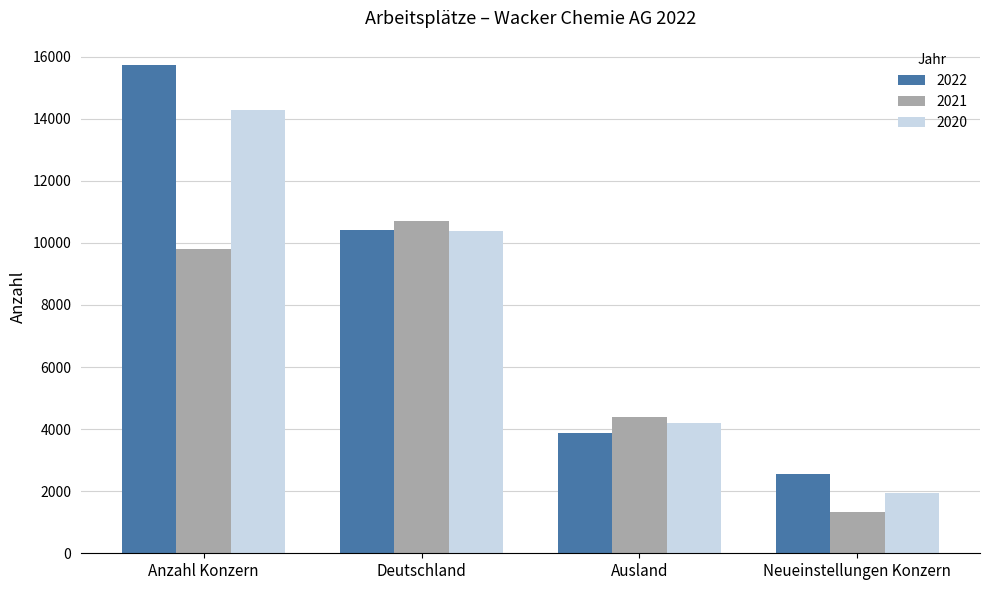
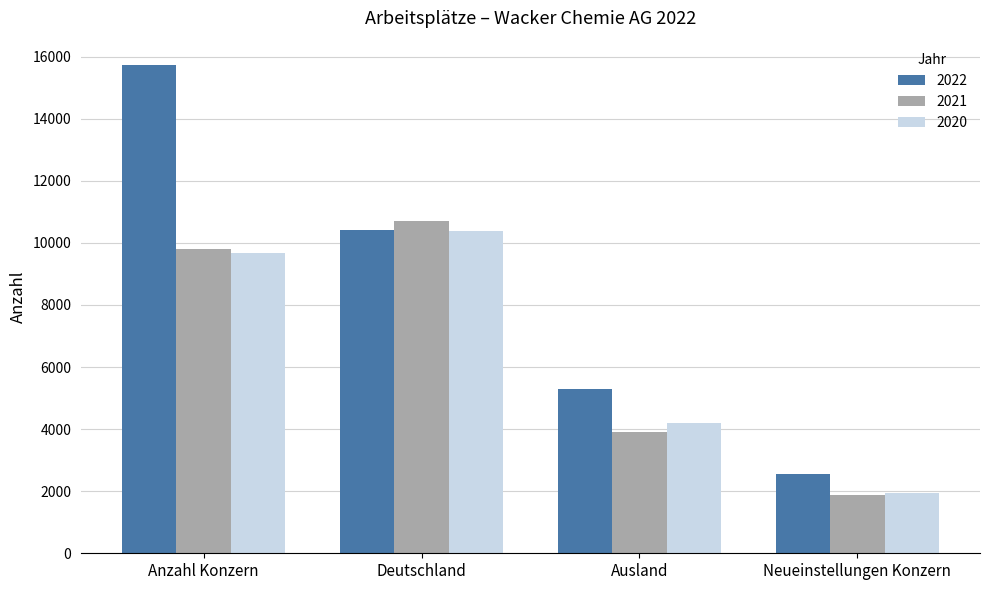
2020, Anzahl Konzern: 14300 -> 9700
2022, Ausland: 3900 -> 5300
2021, Ausland: 4400 -> 3900
2021, Neueinstellungen Konzern: 1300 -> 1900
